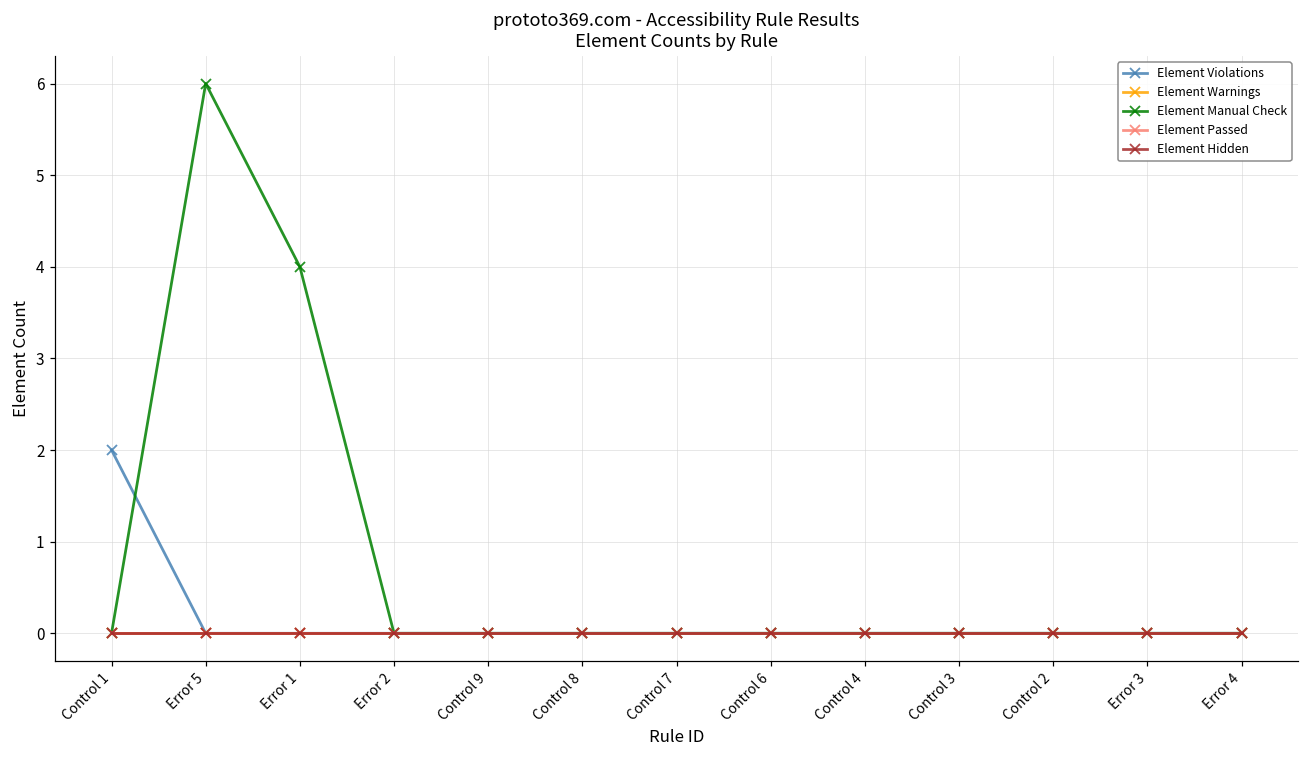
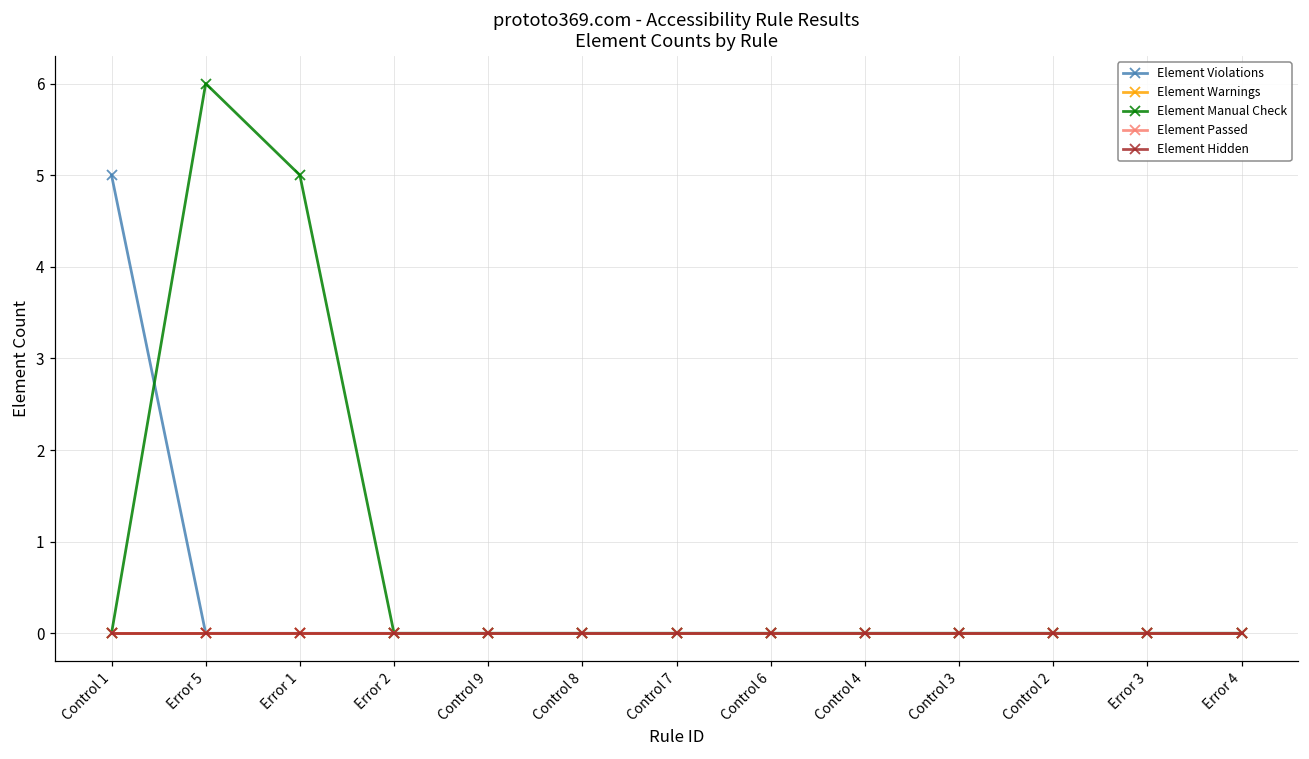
Element Violations, Control 1: 2 -> 5
Element Manual Check, Error 1: 4 -> 5
